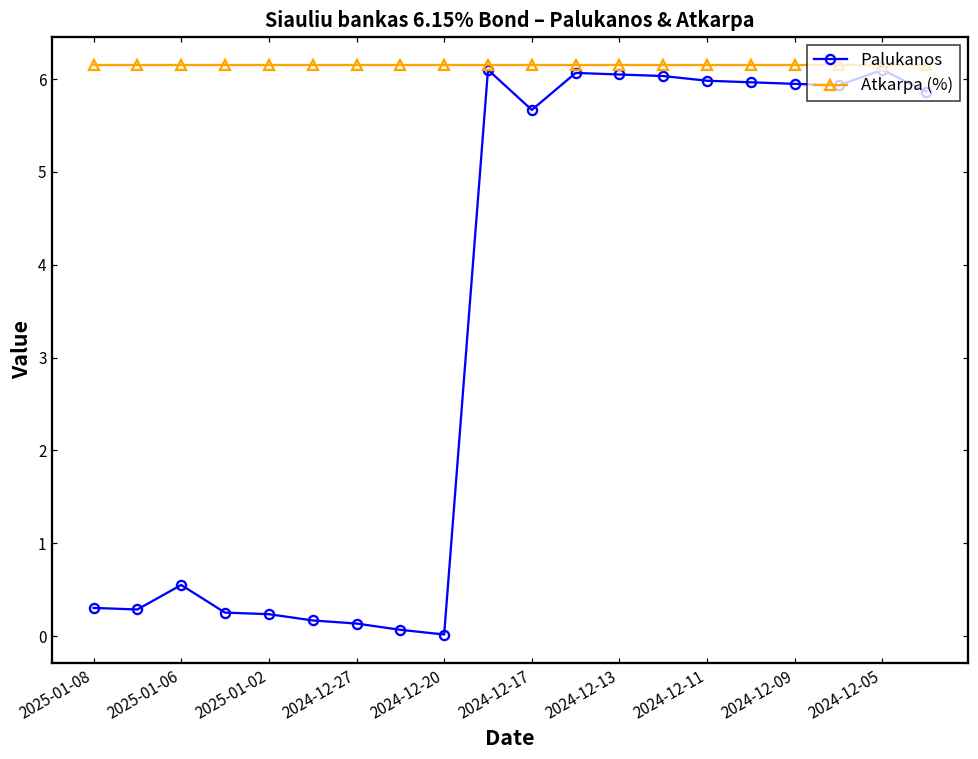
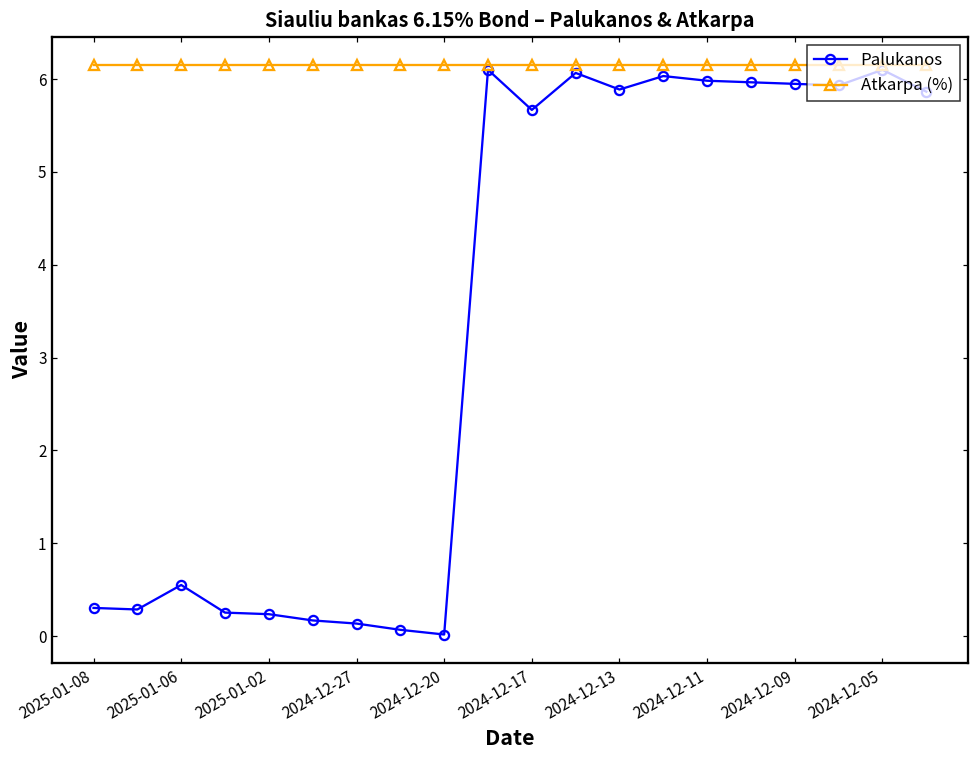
Palukanos, 2024-12-13: 6.0 -> 5.9
